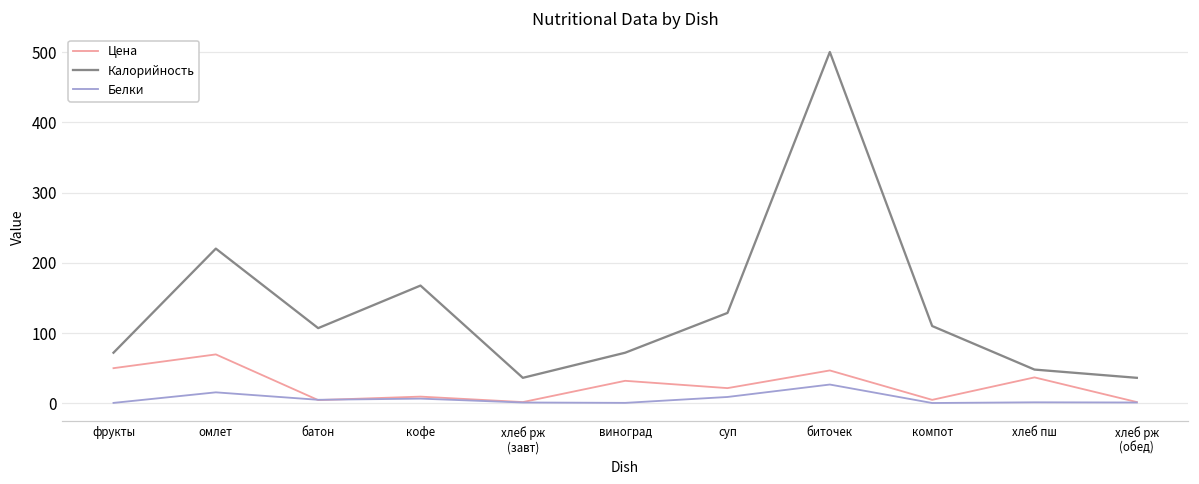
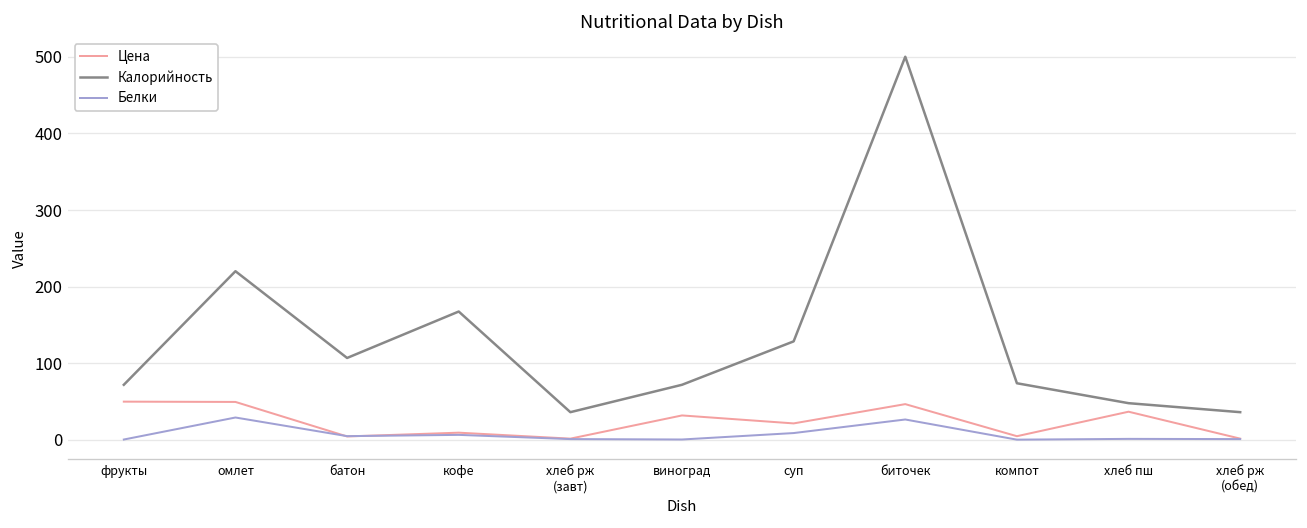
Цена, омлет: 70 -> 50
Белки, омлет: 20 -> 30
Калорийность, компот: 110 -> 70
